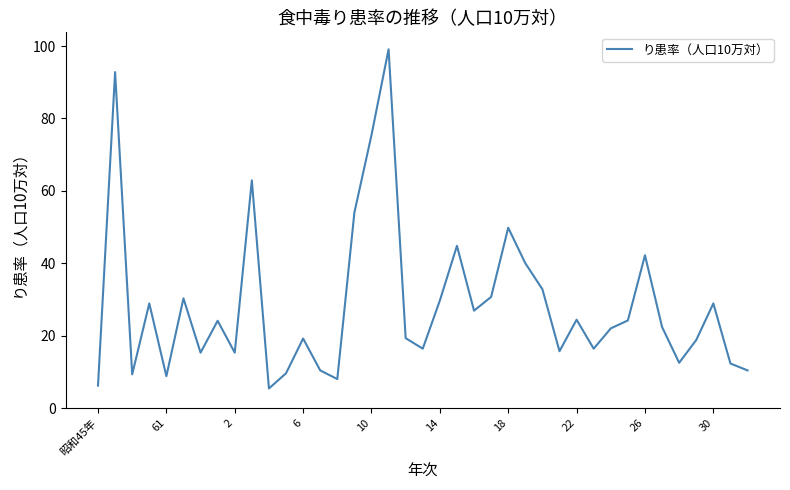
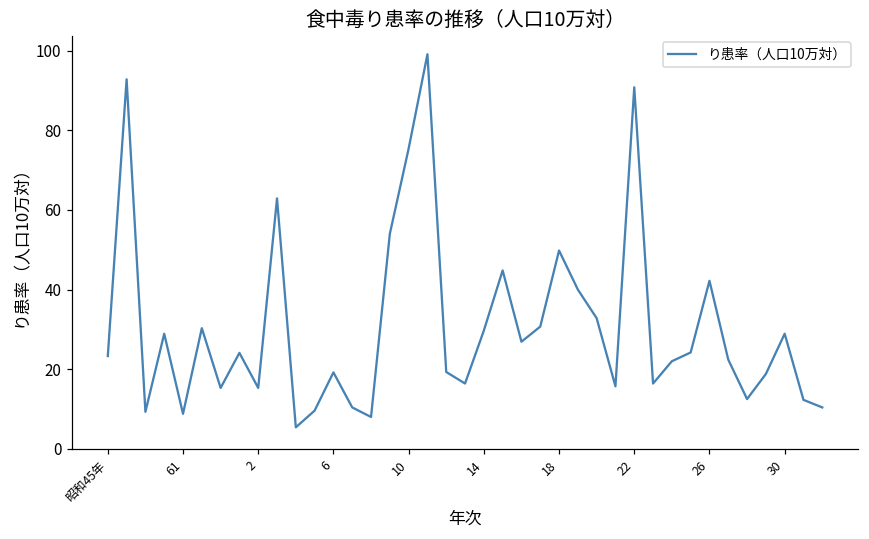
昭和45年: 6 -> 23
22: 24 -> 91
